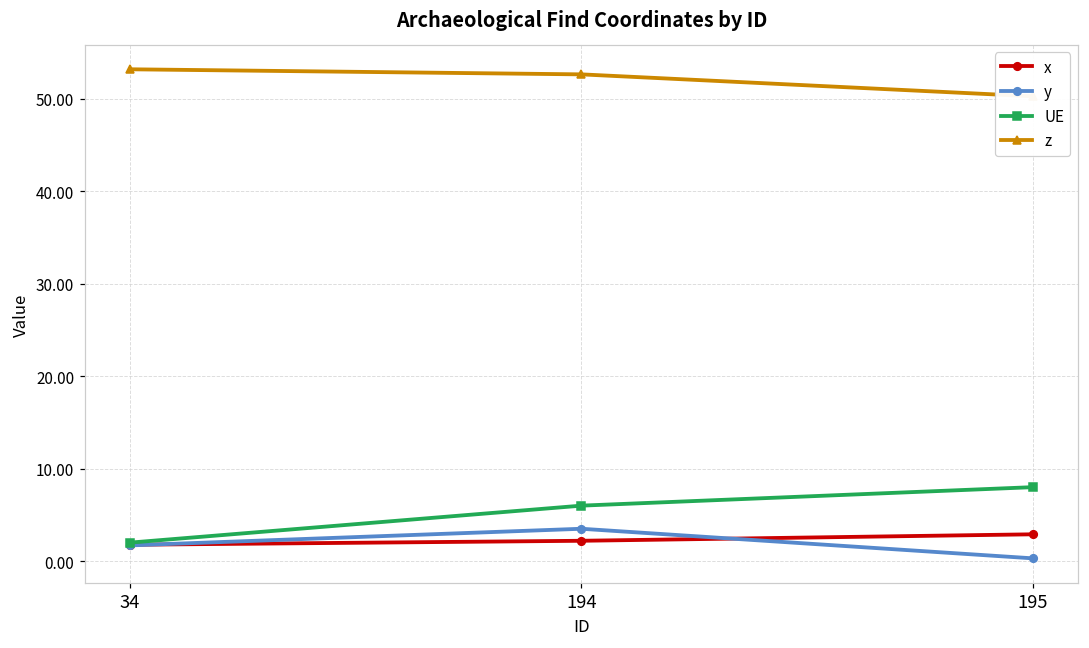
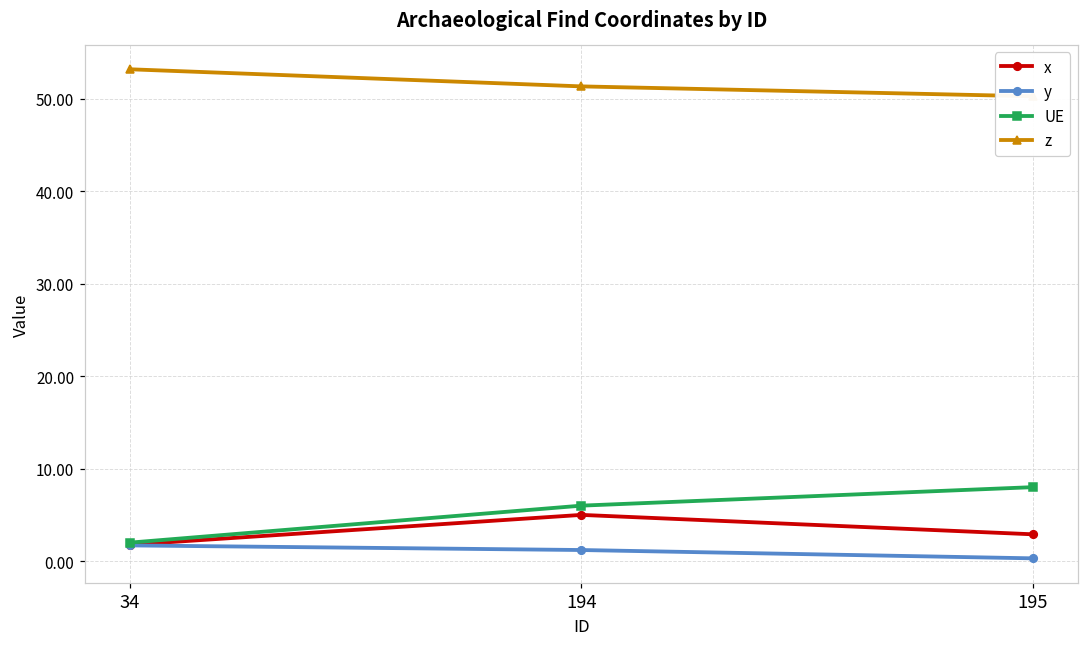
x, 194: 2 -> 5
y, 194: 4 -> 1
z, 194: 53 -> 51
